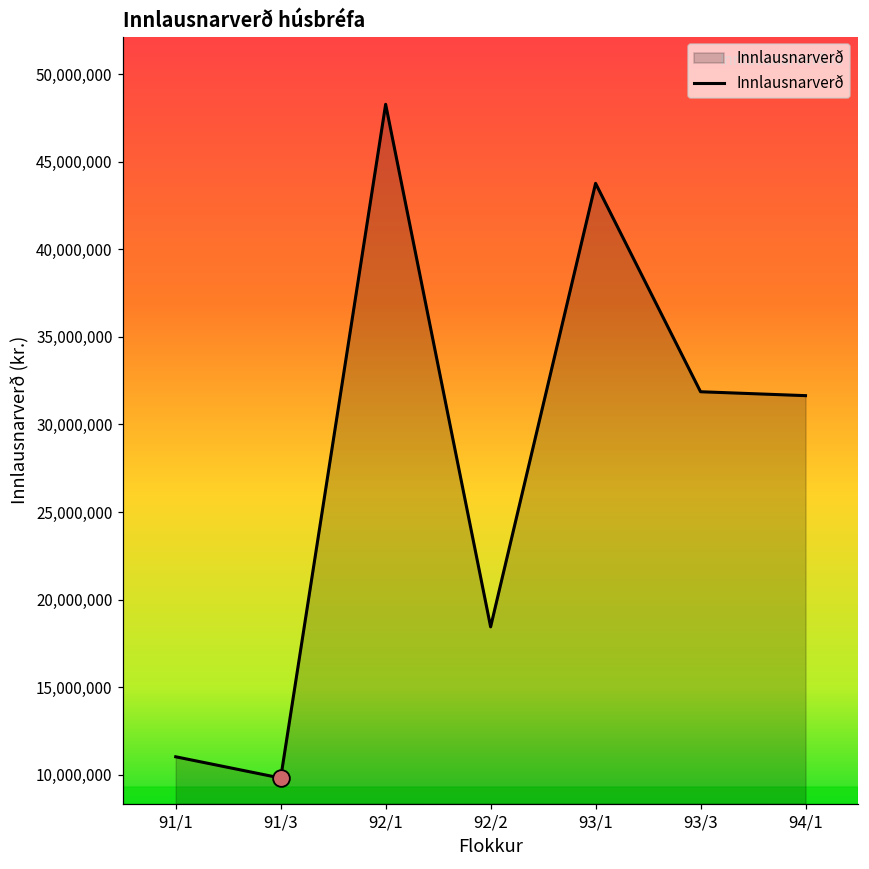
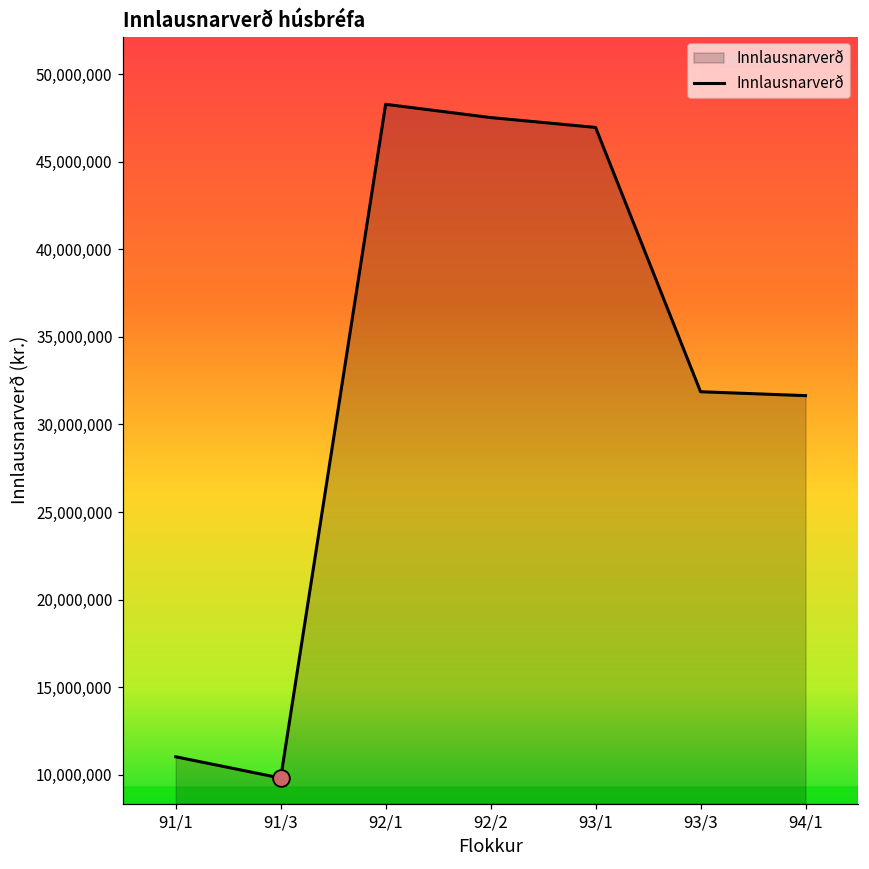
Innlausnarverð, 92/2: 18,400,000 -> 47,500,000
Innlausnarverð, 93/1: 43,800,000 -> 47,000,000
